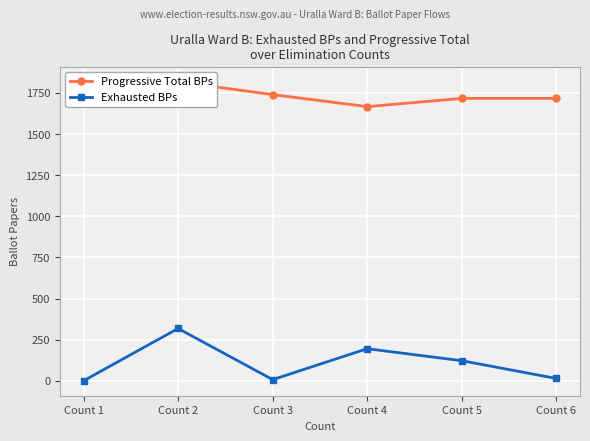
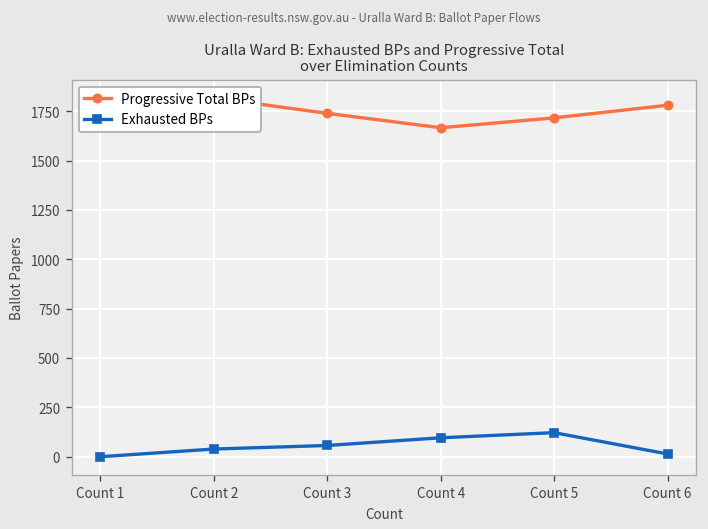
Exhausted BPs, Count 2: 320 -> 40
Exhausted BPs, Count 3: 10 -> 60
Exhausted BPs, Count 4: 200 -> 100
Progressive Total BPs, Count 6: 1720 -> 1780
